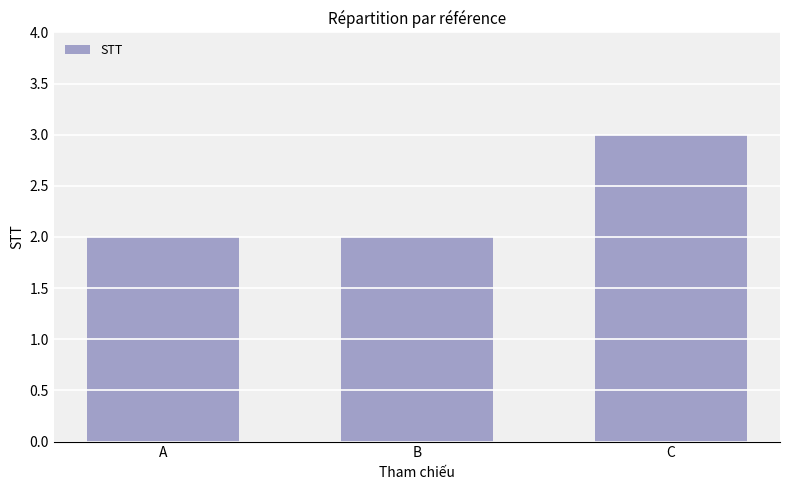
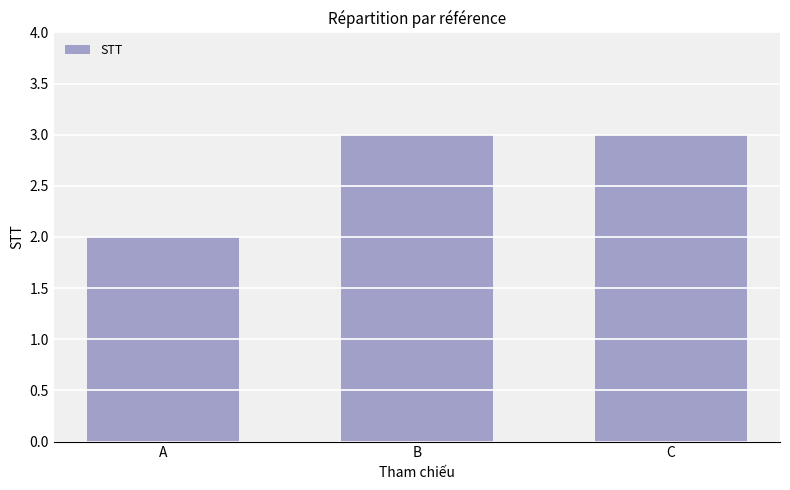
B: 2 -> 3
